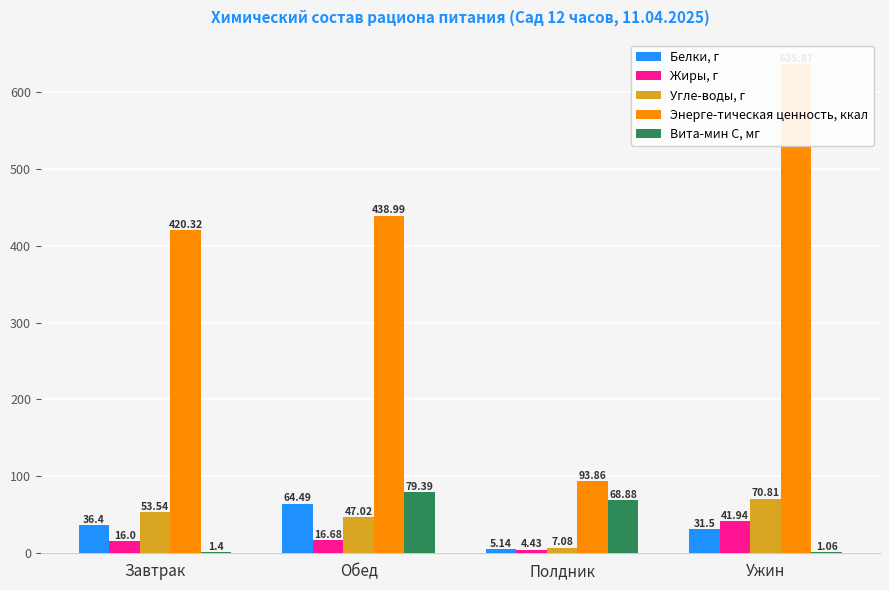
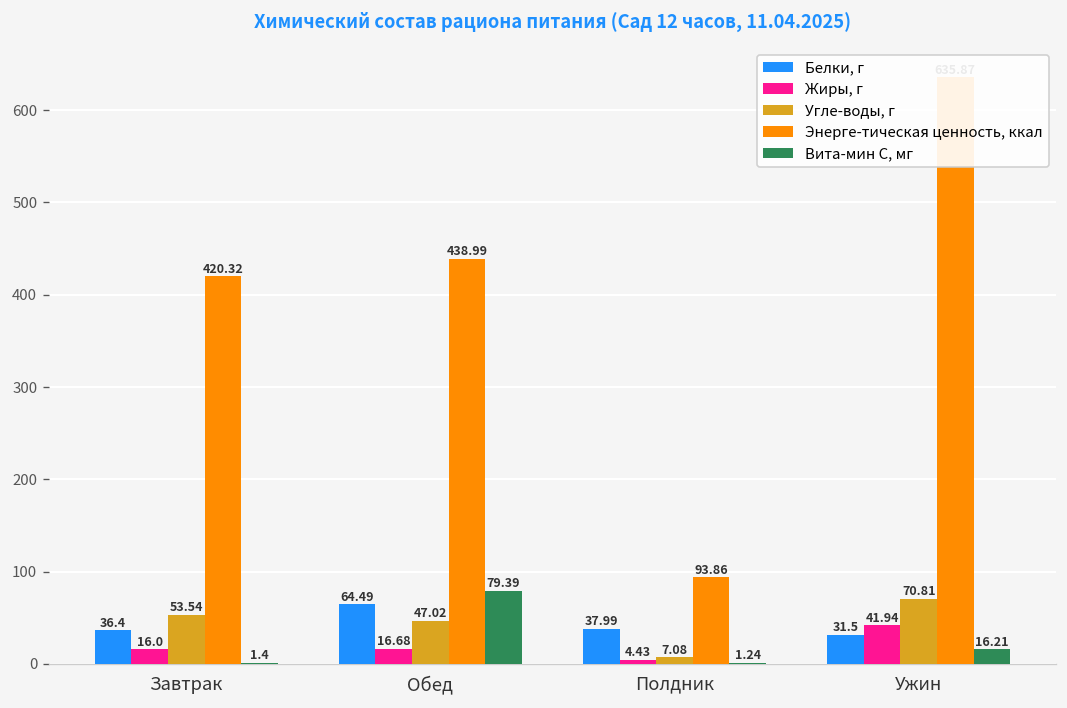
Белки, г, Полдник: 5.14 -> 37.99
Вита-мин С, мг, Полдник: 68.88 -> 1.24
Вита-мин С, мг, Ужин: 1.06 -> 16.21
